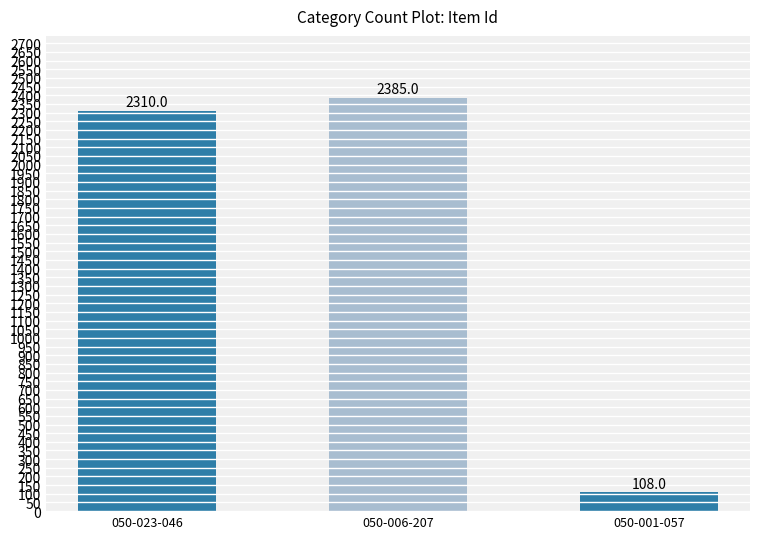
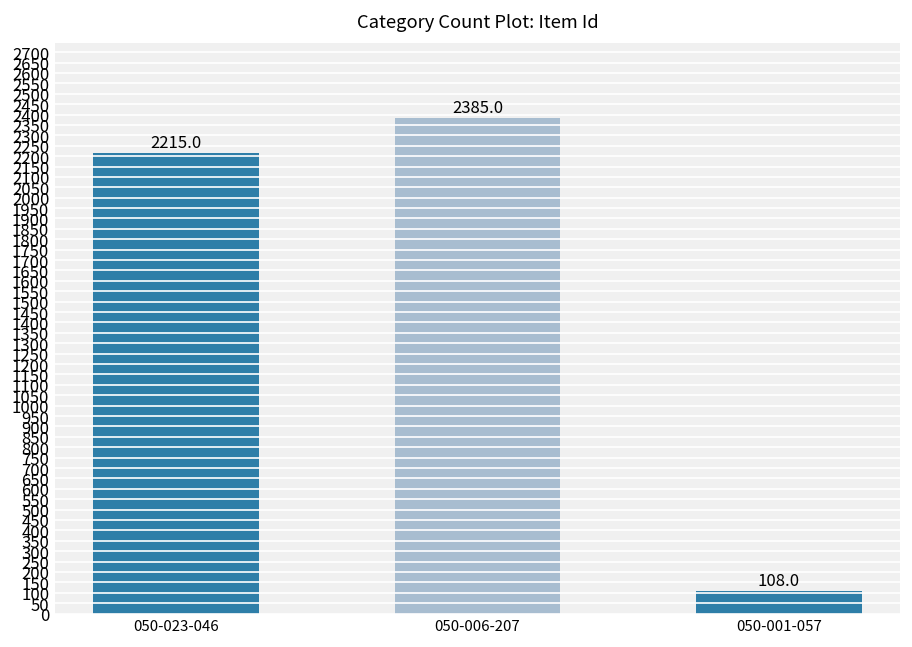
050-023-046: 2310.0 -> 2215.0
